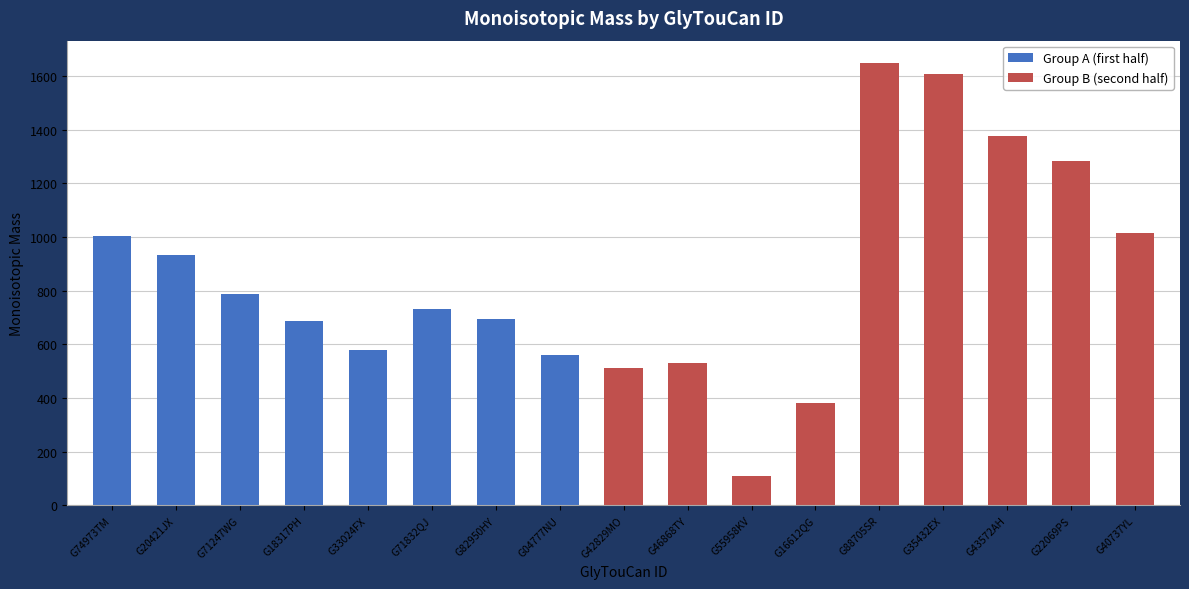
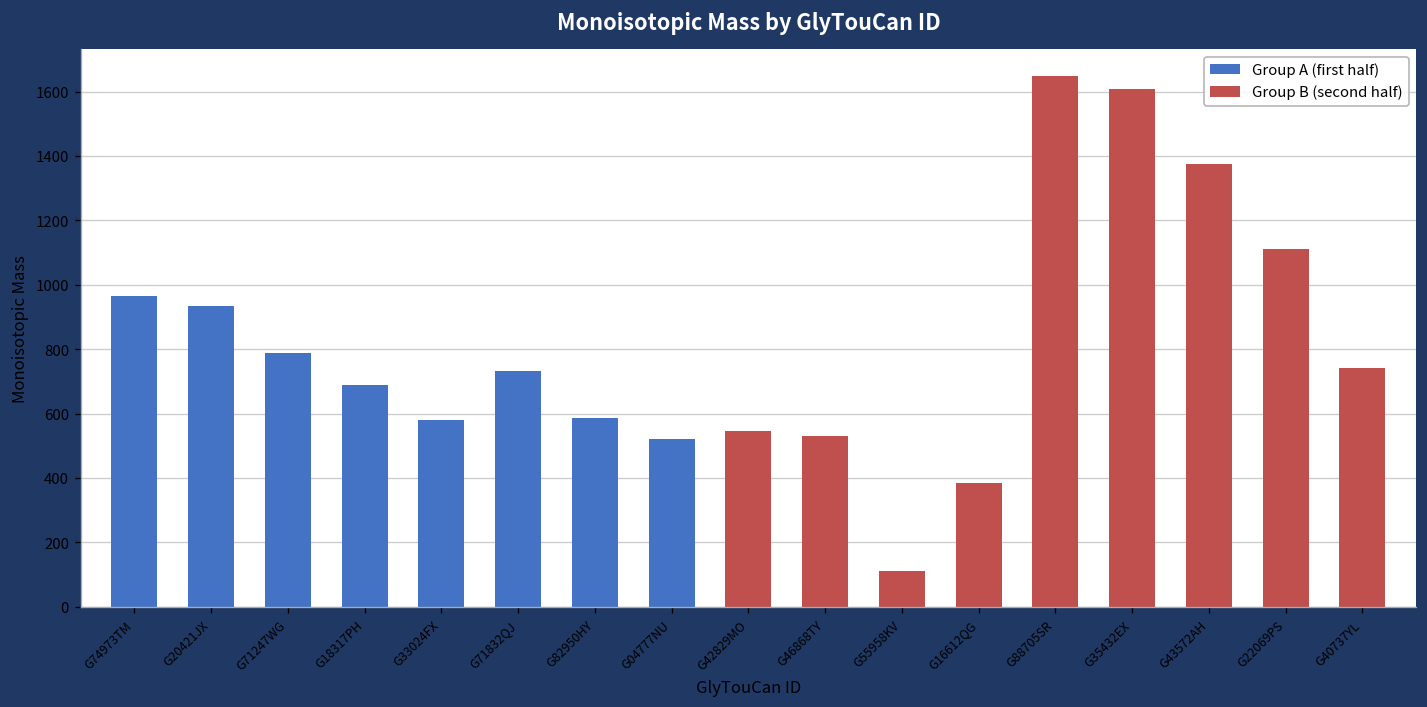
Group A (first half), G74973TM: 1000 -> 970
Group A (first half), G82950HY: 690 -> 590
Group A (first half), G04777NU: 560 -> 520
Group B (second half), G42829MO: 510 -> 550
Group B (second half), G22069PS: 1280 -> 1110
Group B (second half), G40737YL: 1020 -> 740
